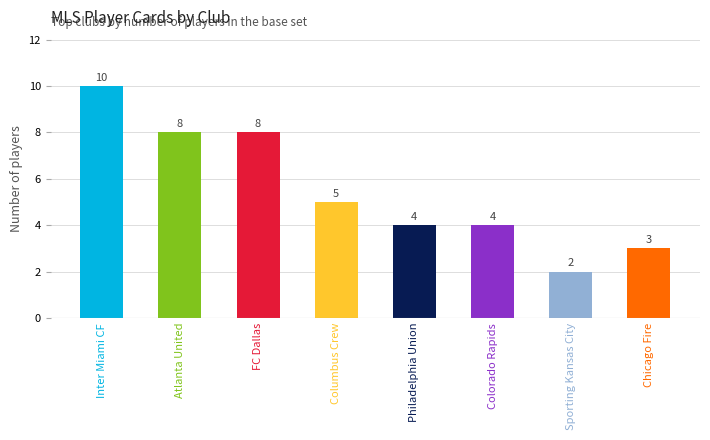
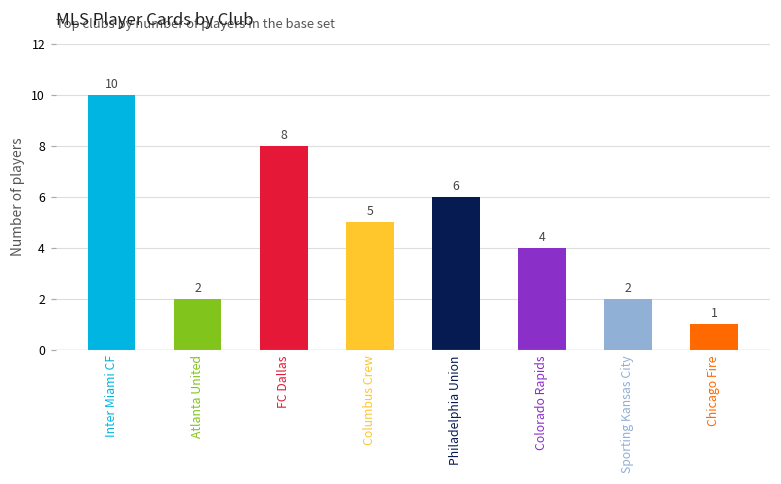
Atlanta United: 8 -> 2
Philadelphia Union: 4 -> 6
Chicago Fire: 3 -> 1
